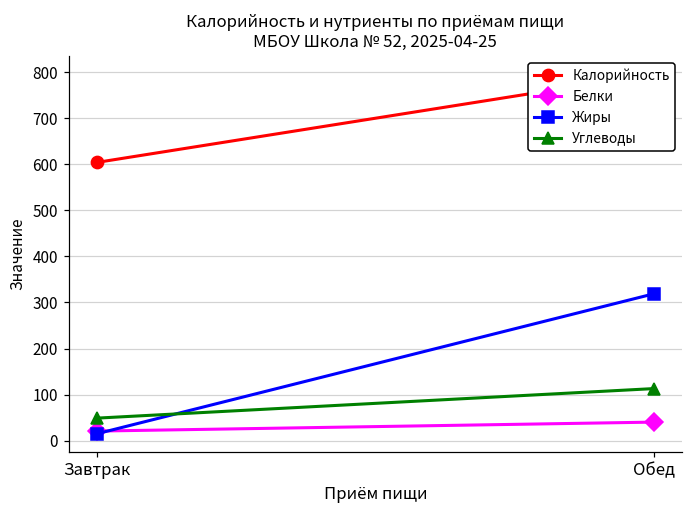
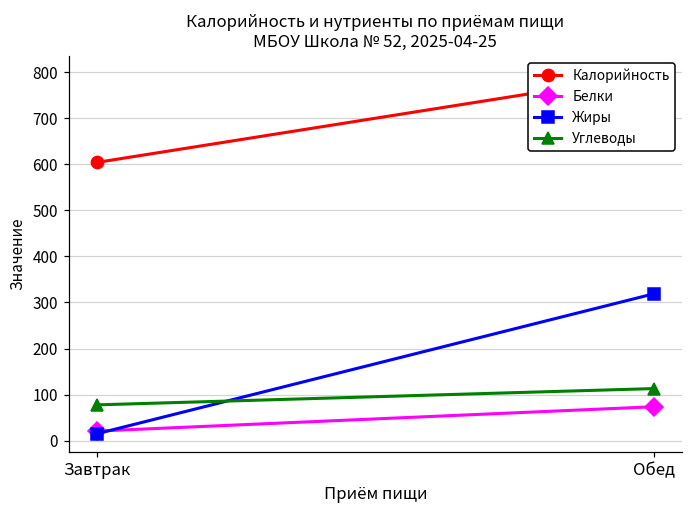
Углеводы, Завтрак: 50 -> 80
Белки, Обед: 40 -> 70
